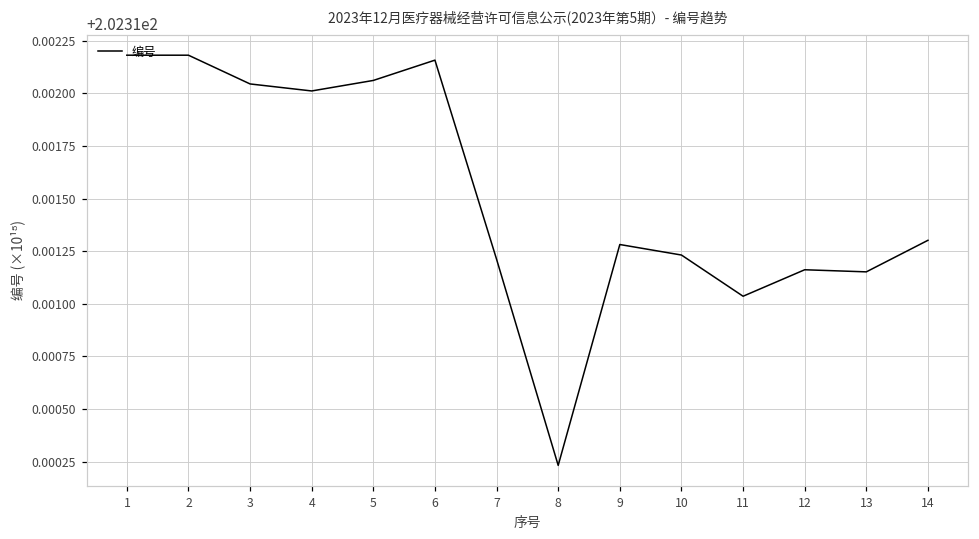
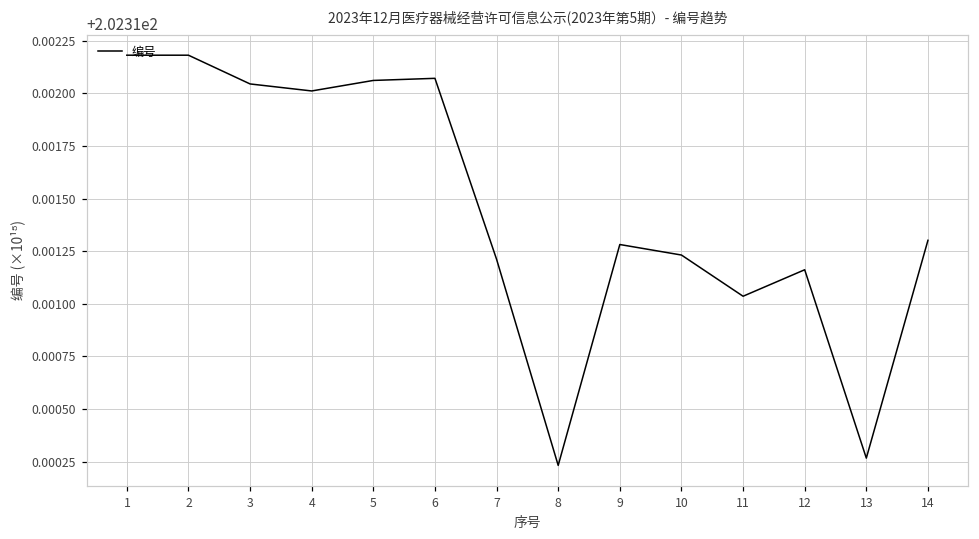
6: 202.31216 -> 202.31207
13: 202.31115 -> 202.31027
